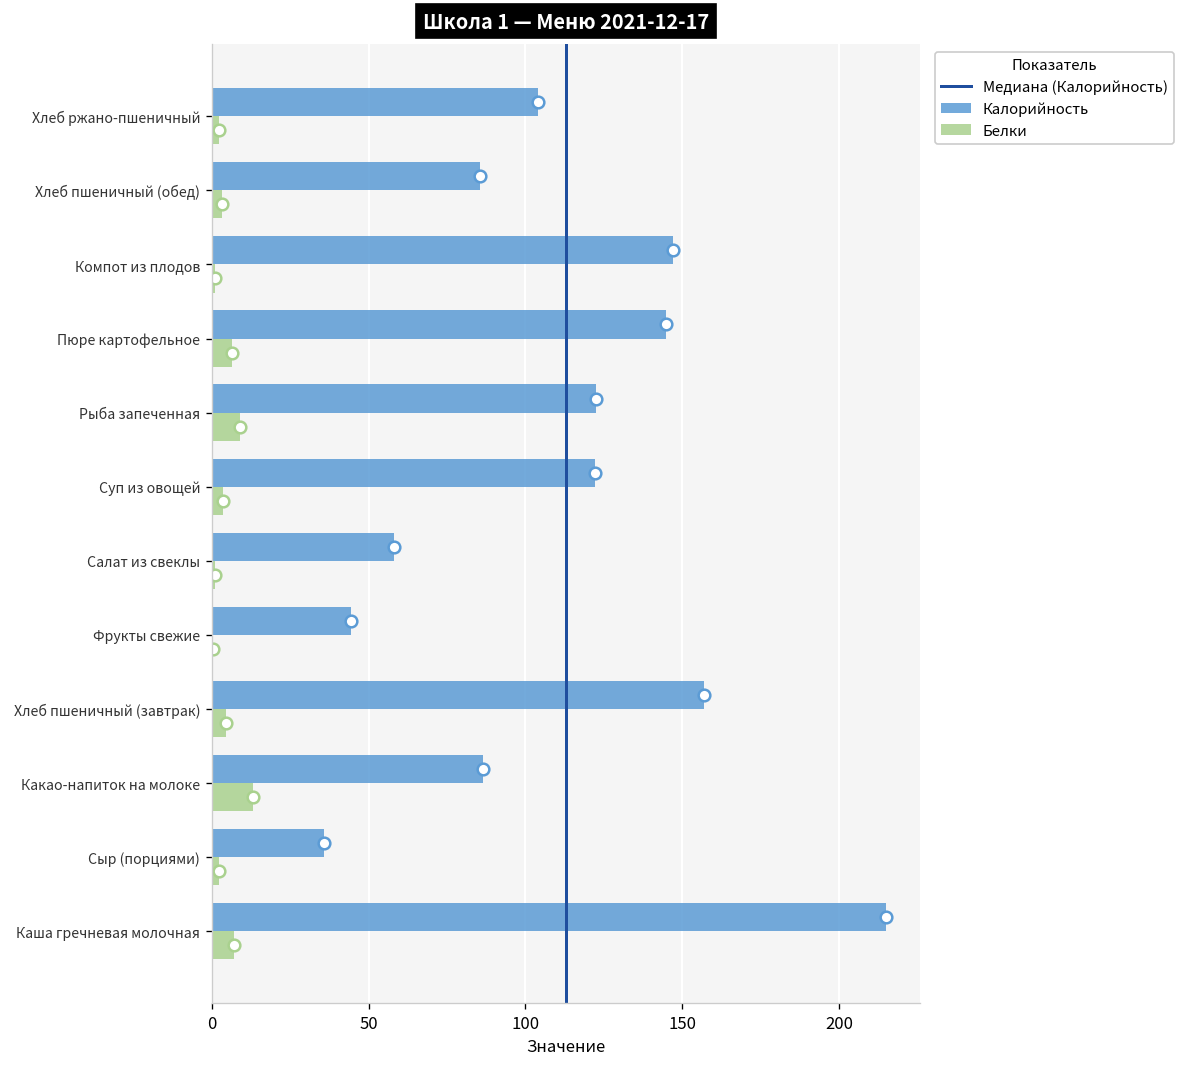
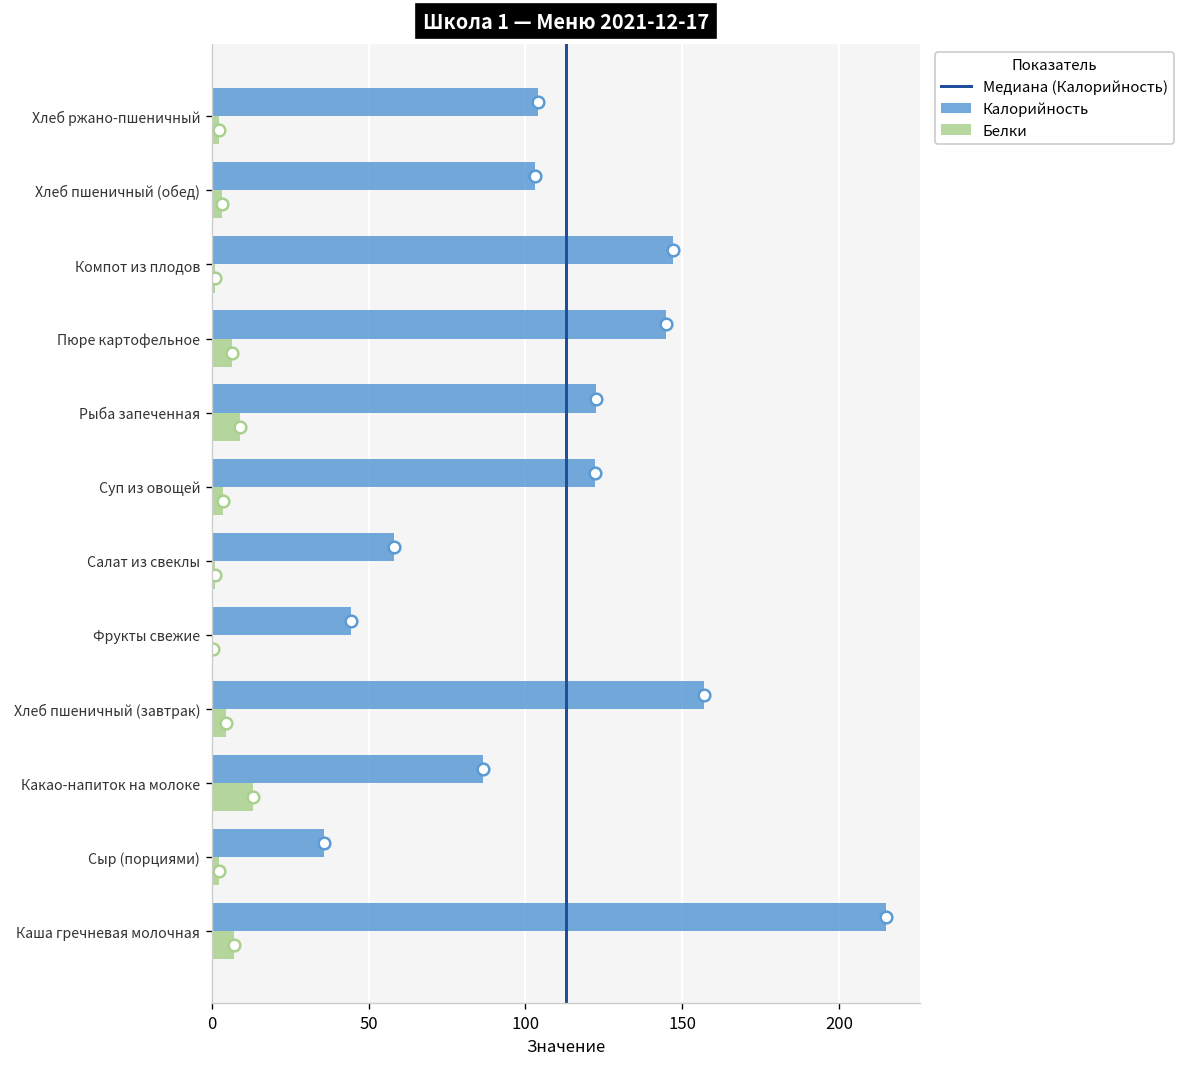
Калорийность, Хлеб пшеничный (обед): 86 -> 103
